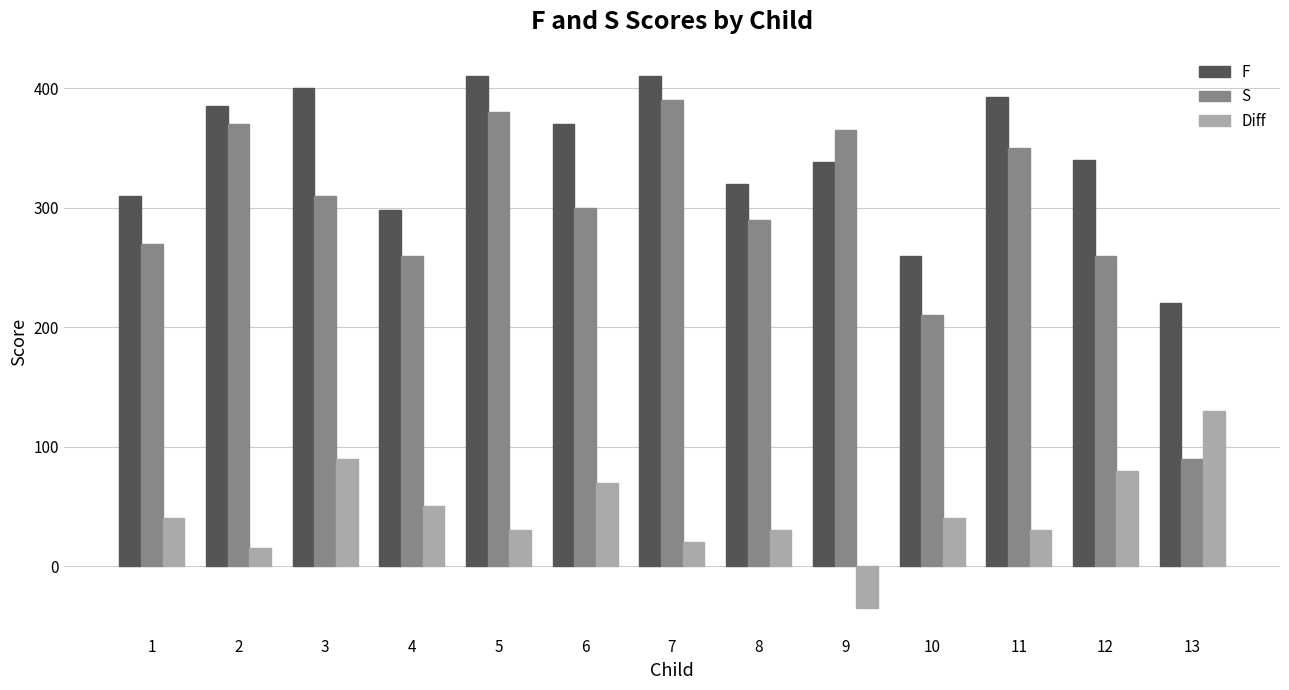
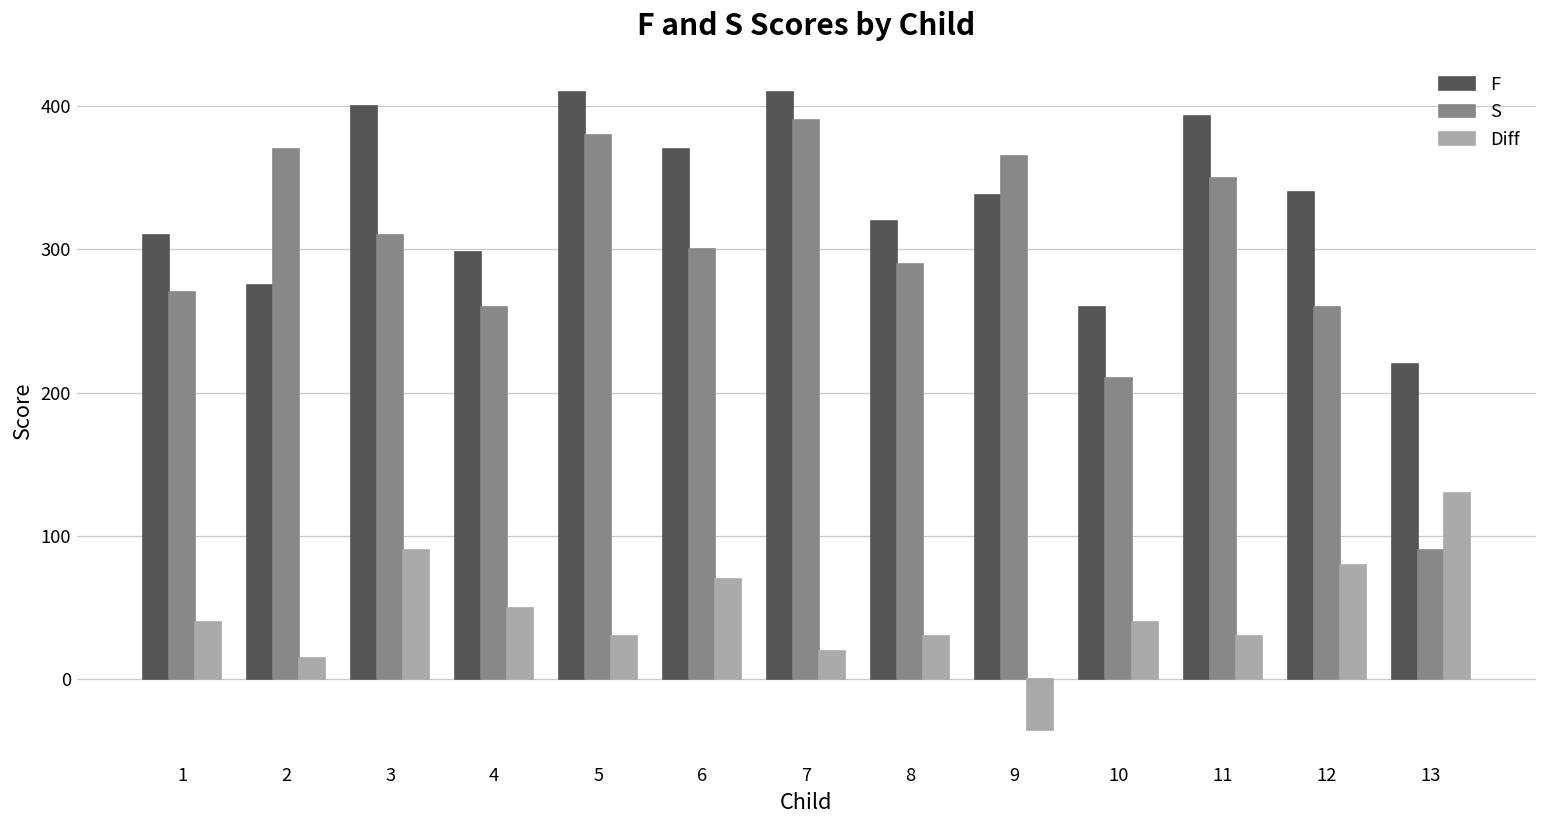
F, 2: 385 -> 275
